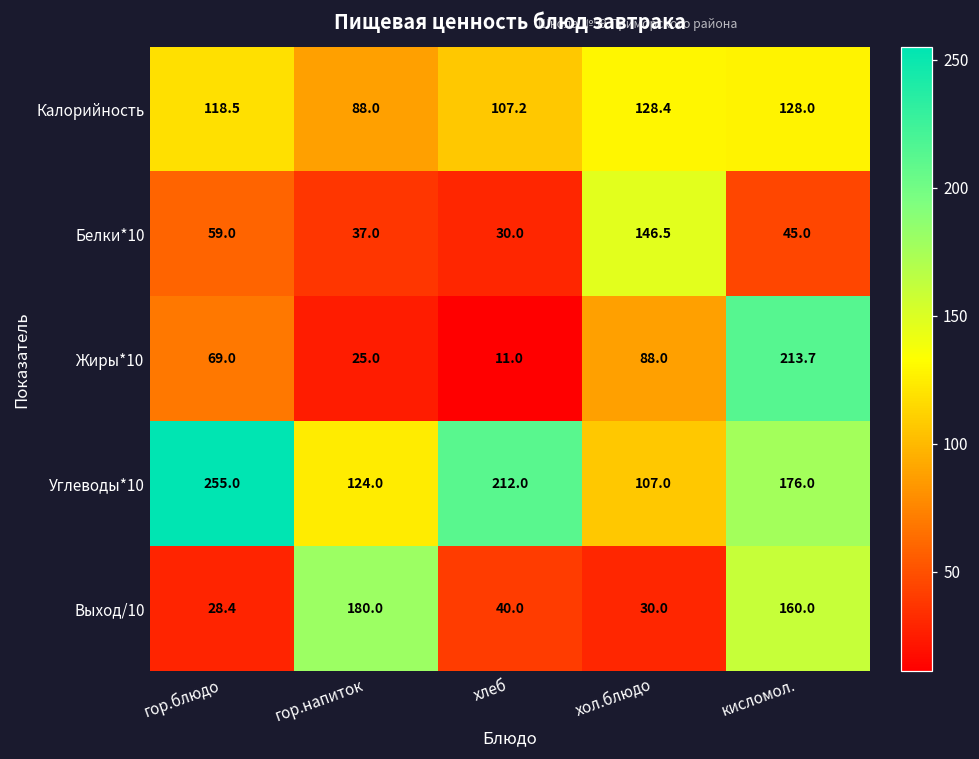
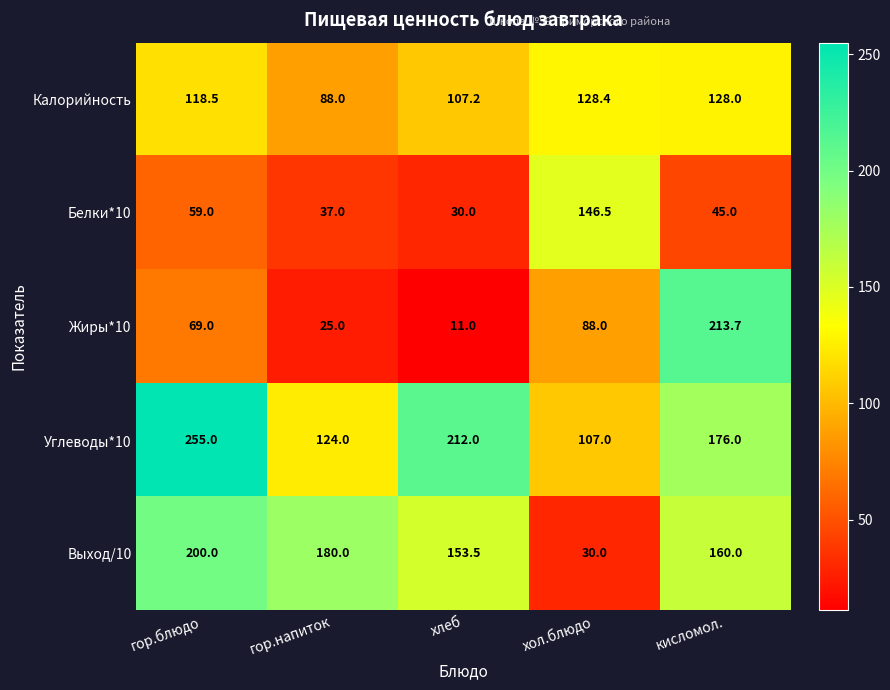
Выход/10, гор.блюдо: 28.4 -> 200.0
Выход/10, хлеб: 40.0 -> 153.5
